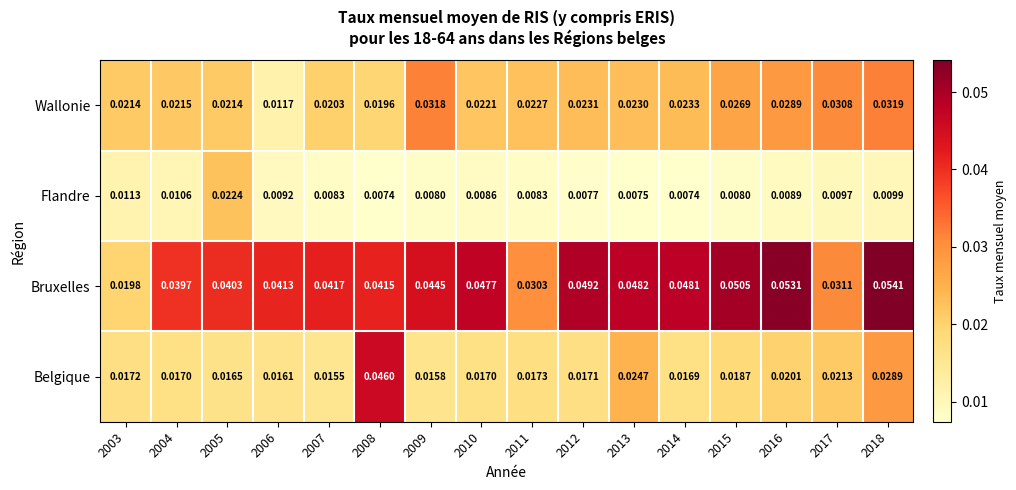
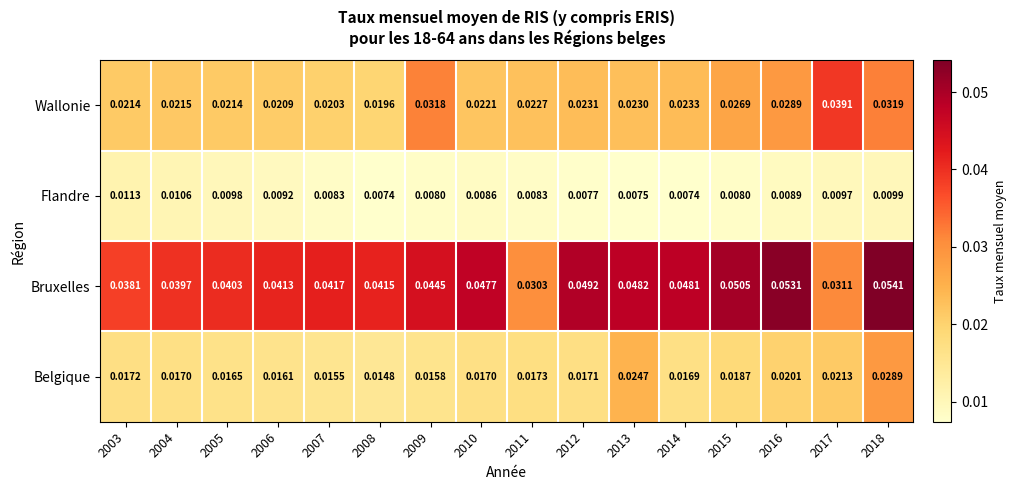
Wallonie, 2006: 0.0117 -> 0.0209
Wallonie, 2017: 0.0308 -> 0.0391
Flandre, 2005: 0.0224 -> 0.0098
Bruxelles, 2003: 0.0198 -> 0.0381
Belgique, 2008: 0.0460 -> 0.0148
